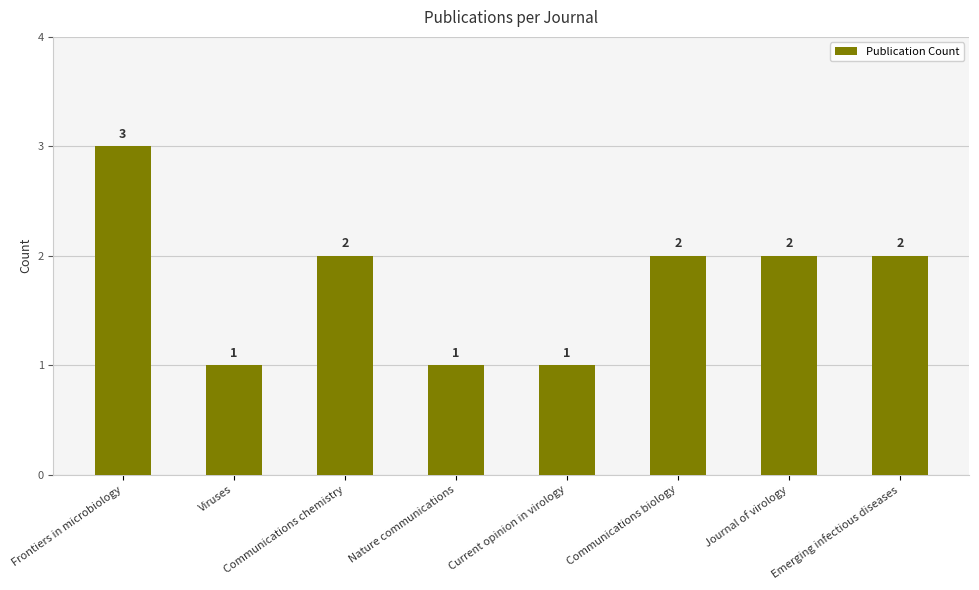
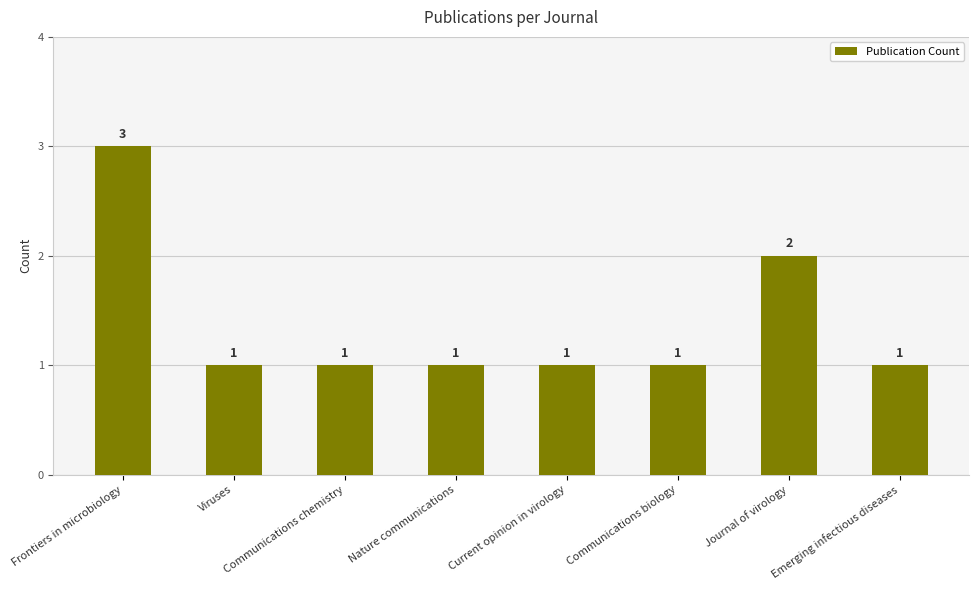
Communications chemistry: 2 -> 1
Communications biology: 2 -> 1
Emerging infectious diseases: 2 -> 1
